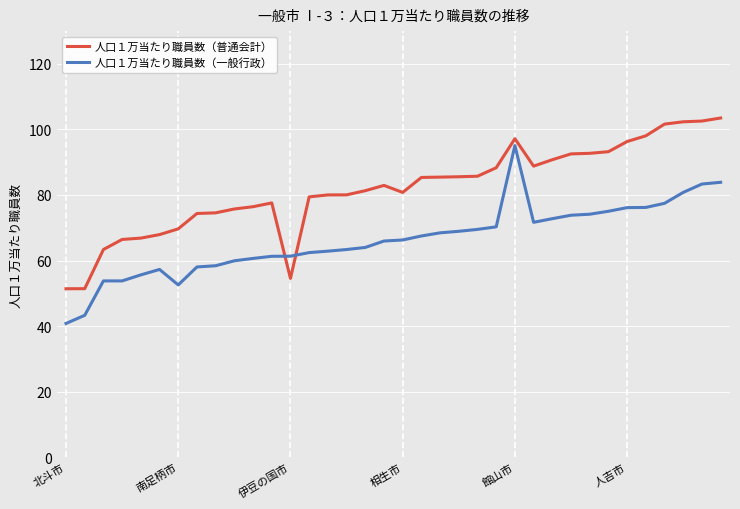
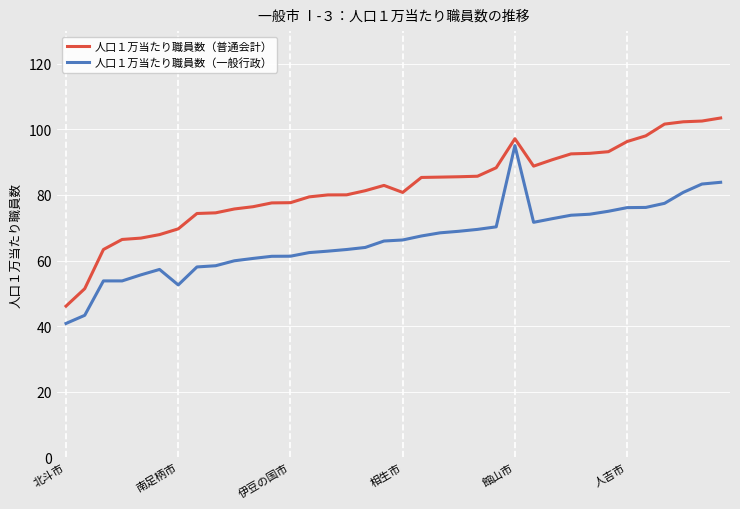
人口１万当たり職員数（普通会計）, 北斗市: 51 -> 46
人口１万当たり職員数（普通会計）, 伊豆の国市: 55 -> 78
